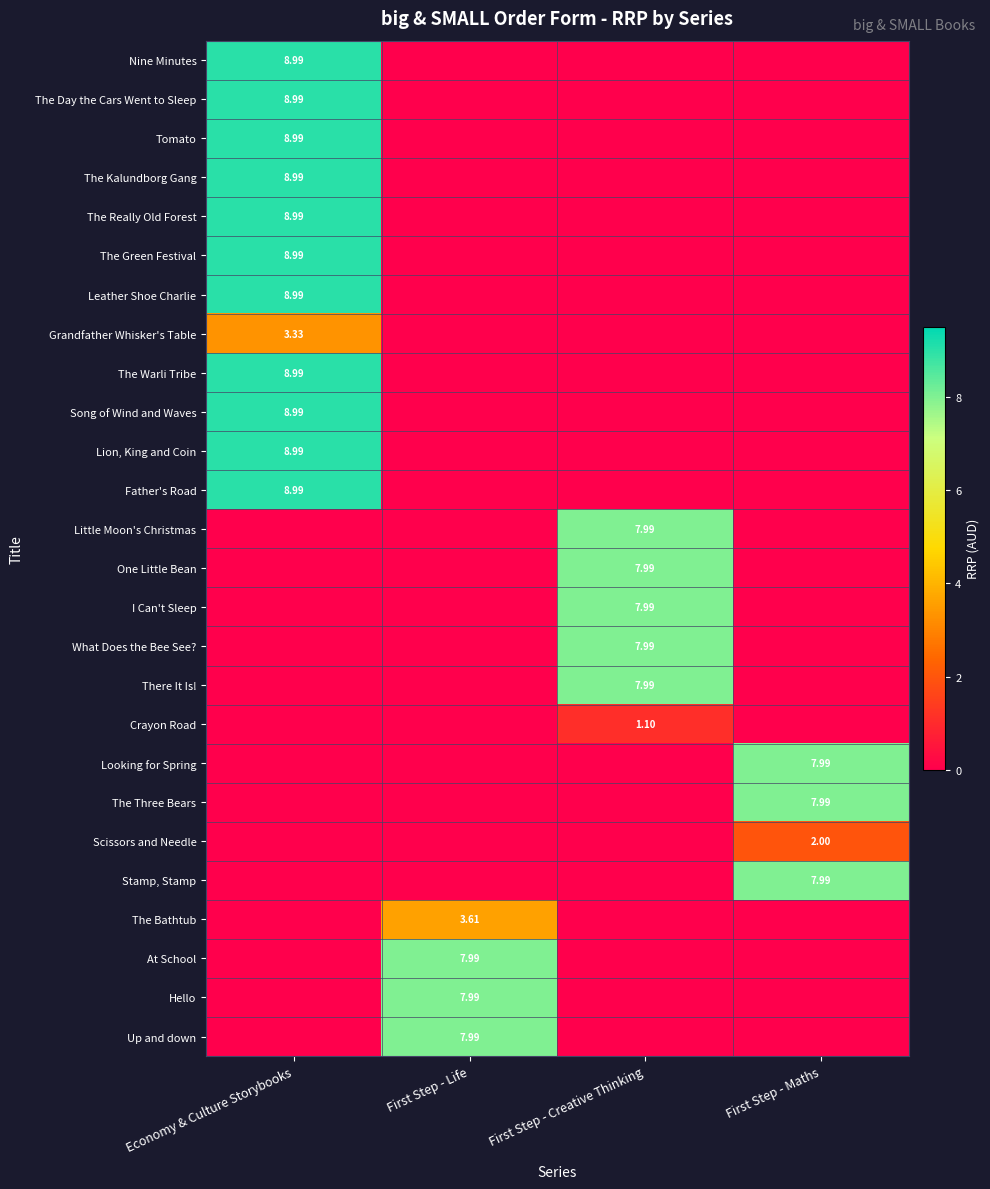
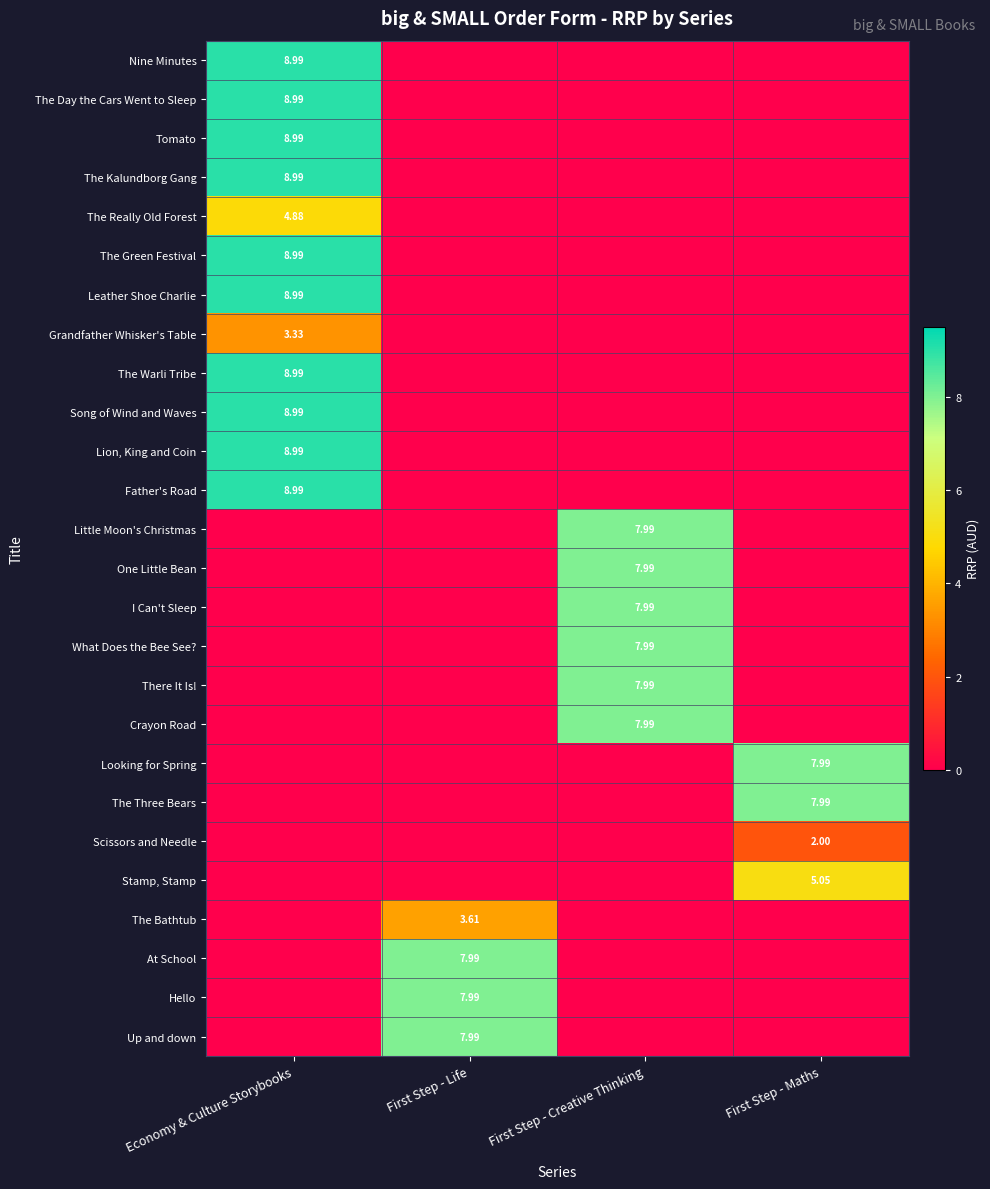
The Really Old Forest, Economy & Culture Storybooks: 8.99 -> 4.88
Crayon Road, First Step - Creative Thinking: 1.10 -> 7.99
Stamp, Stamp, First Step - Maths: 7.99 -> 5.05
